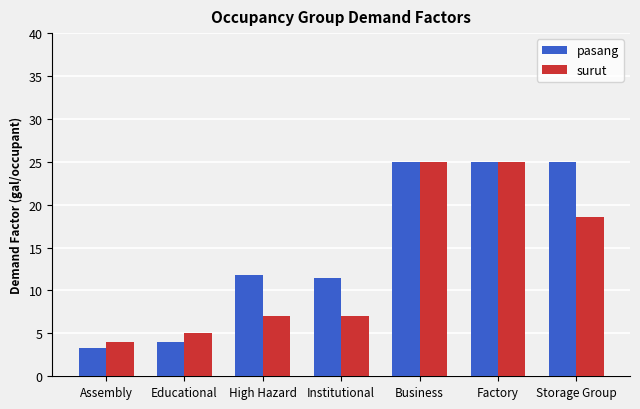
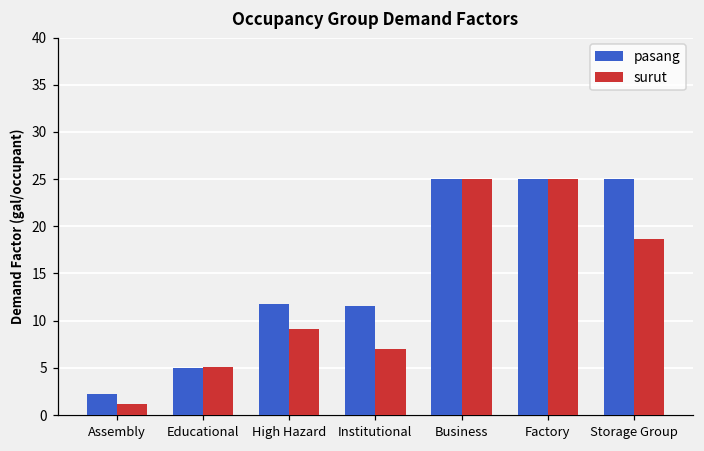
pasang, Assembly: 3 -> 2
surut, Assembly: 4 -> 1
pasang, Educational: 4 -> 5
surut, High Hazard: 7 -> 9
